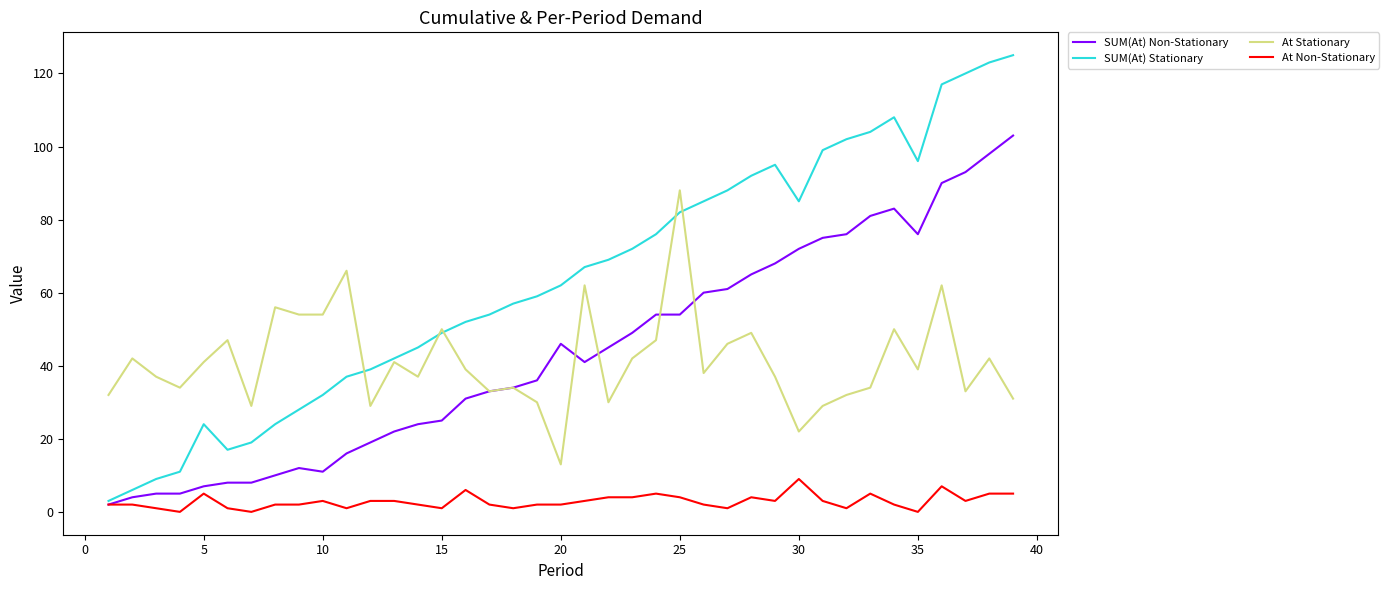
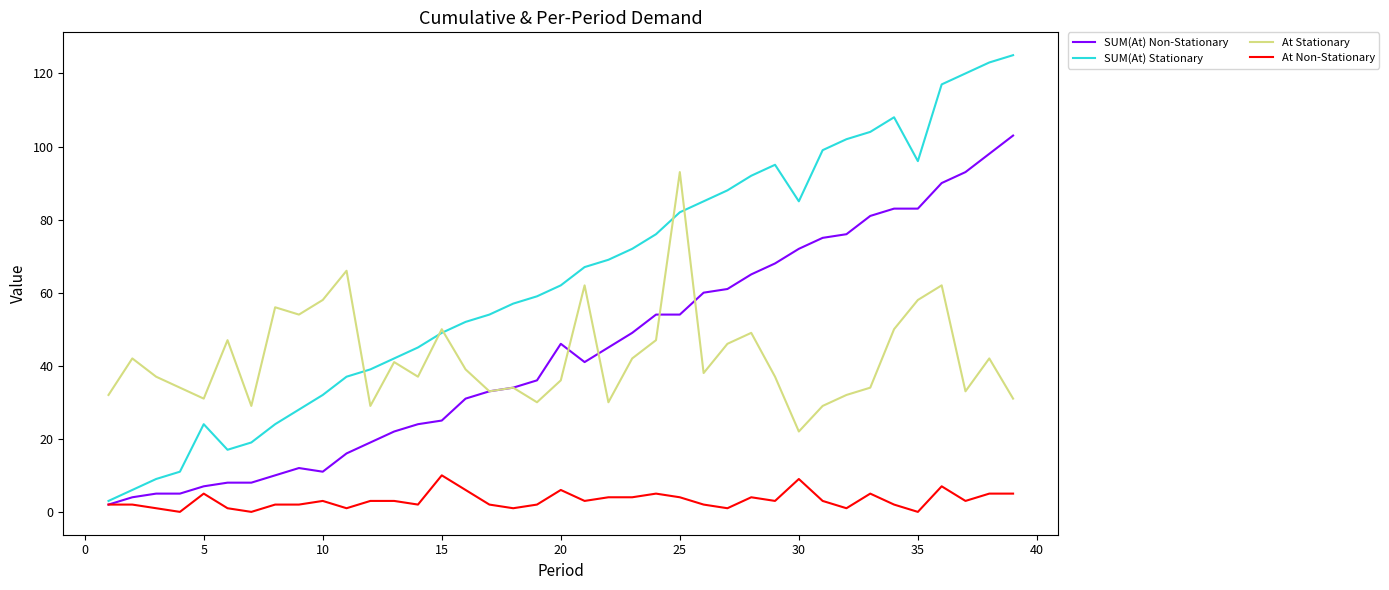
At Stationary, 5: 41 -> 31
At Stationary, 10: 54 -> 58
At Non-Stationary, 15: 1 -> 10
At Stationary, 20: 13 -> 36
At Non-Stationary, 20: 2 -> 6
At Stationary, 25: 88 -> 93
SUM(At) Non-Stationary, 35: 76 -> 83
At Stationary, 35: 39 -> 58
